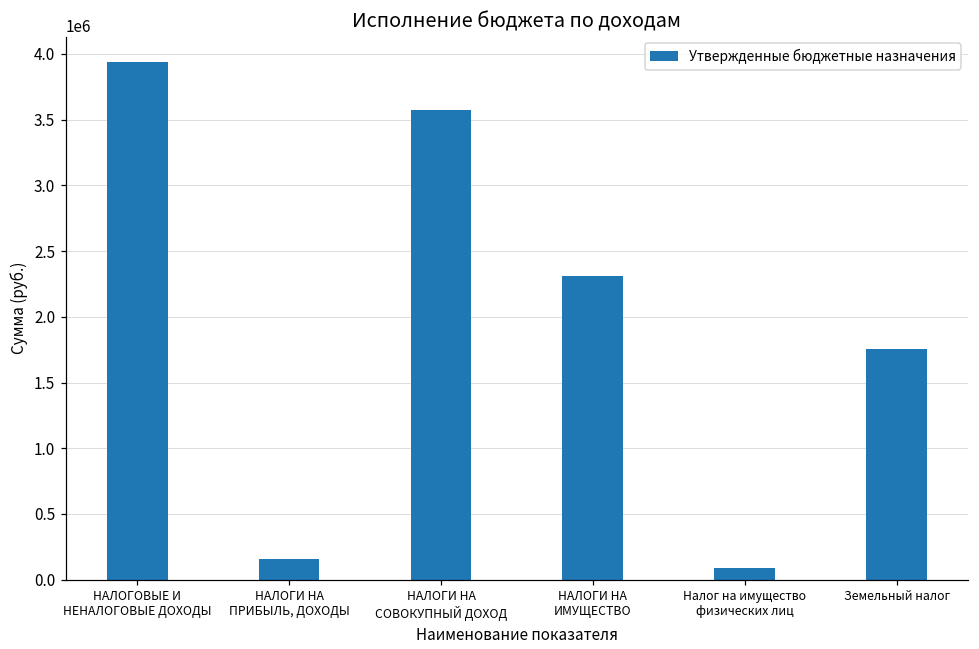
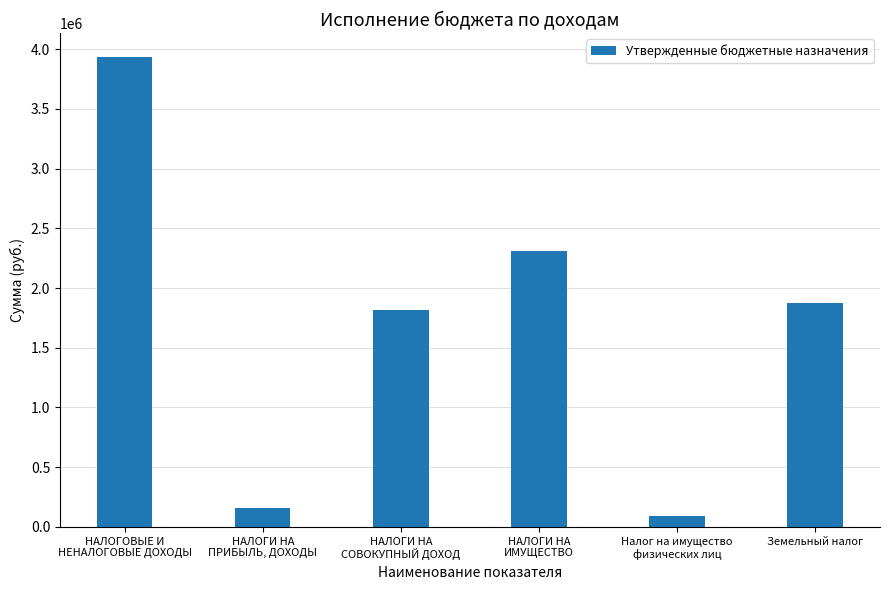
НАЛОГИ НА СОВОКУПНЫЙ ДОХОД: 3580000 -> 1820000
Земельный налог: 1760000 -> 1880000
